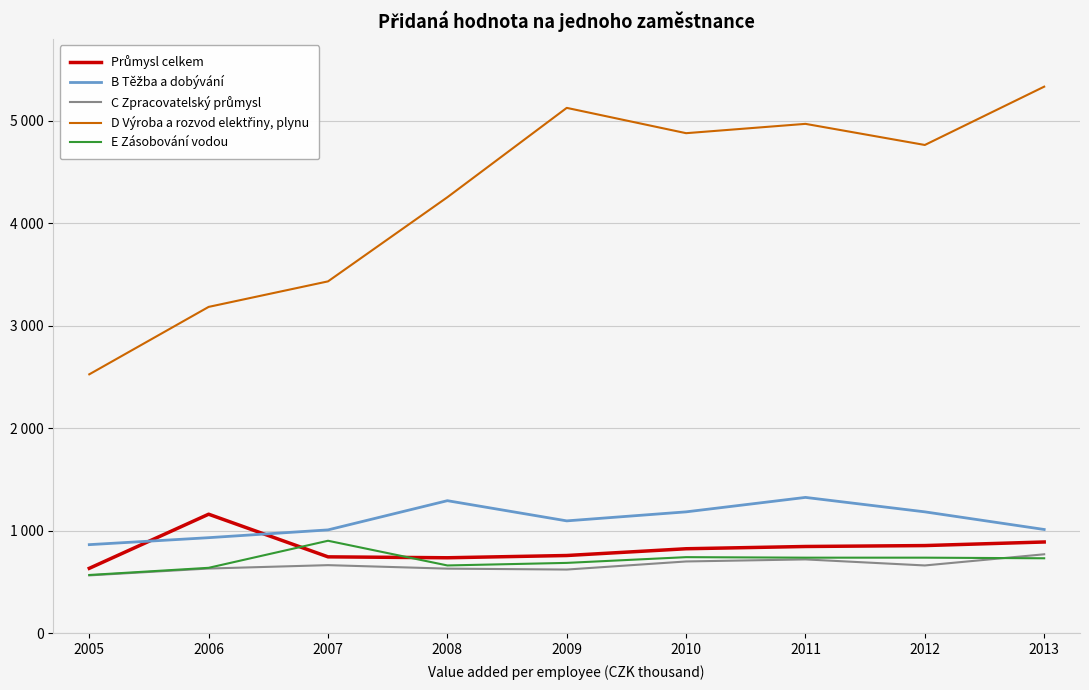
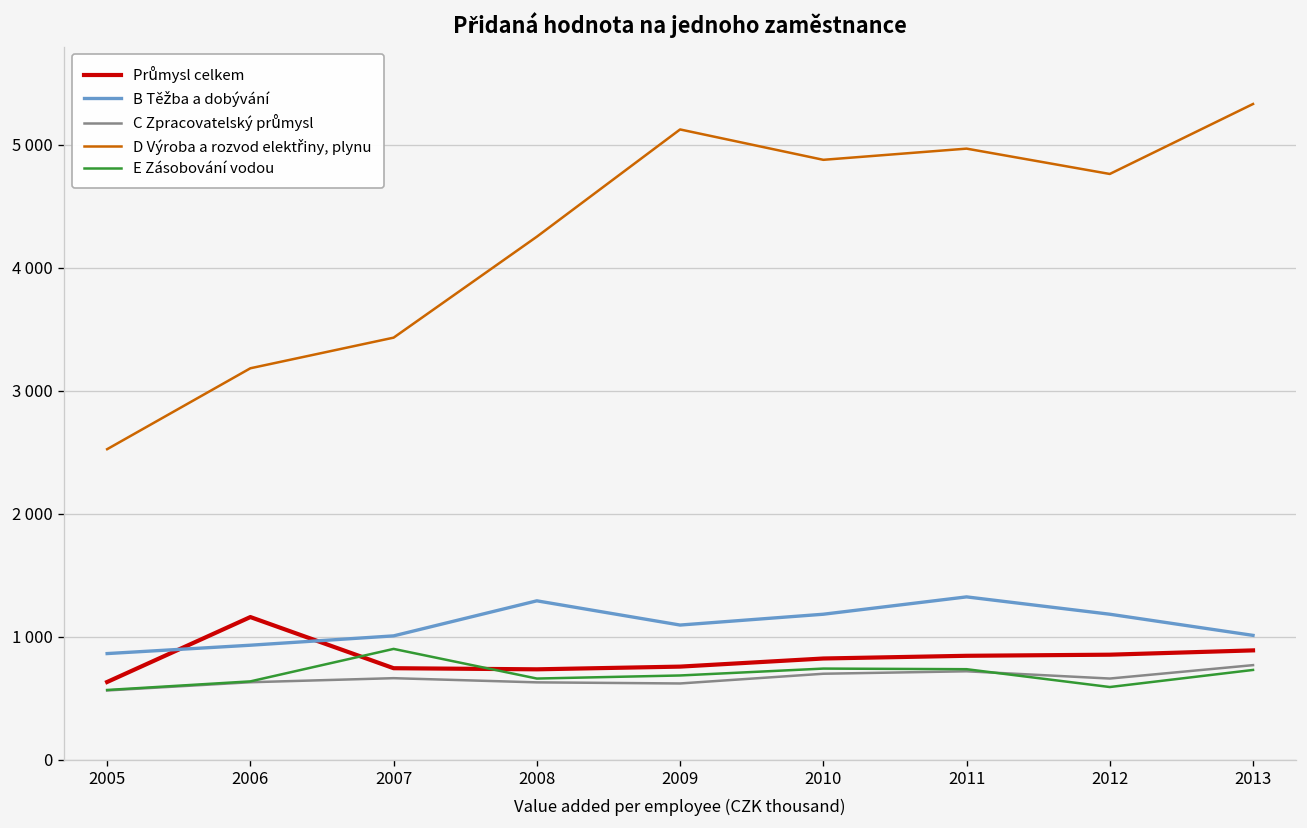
E Zásobování vodou, 2012: 740 -> 590
